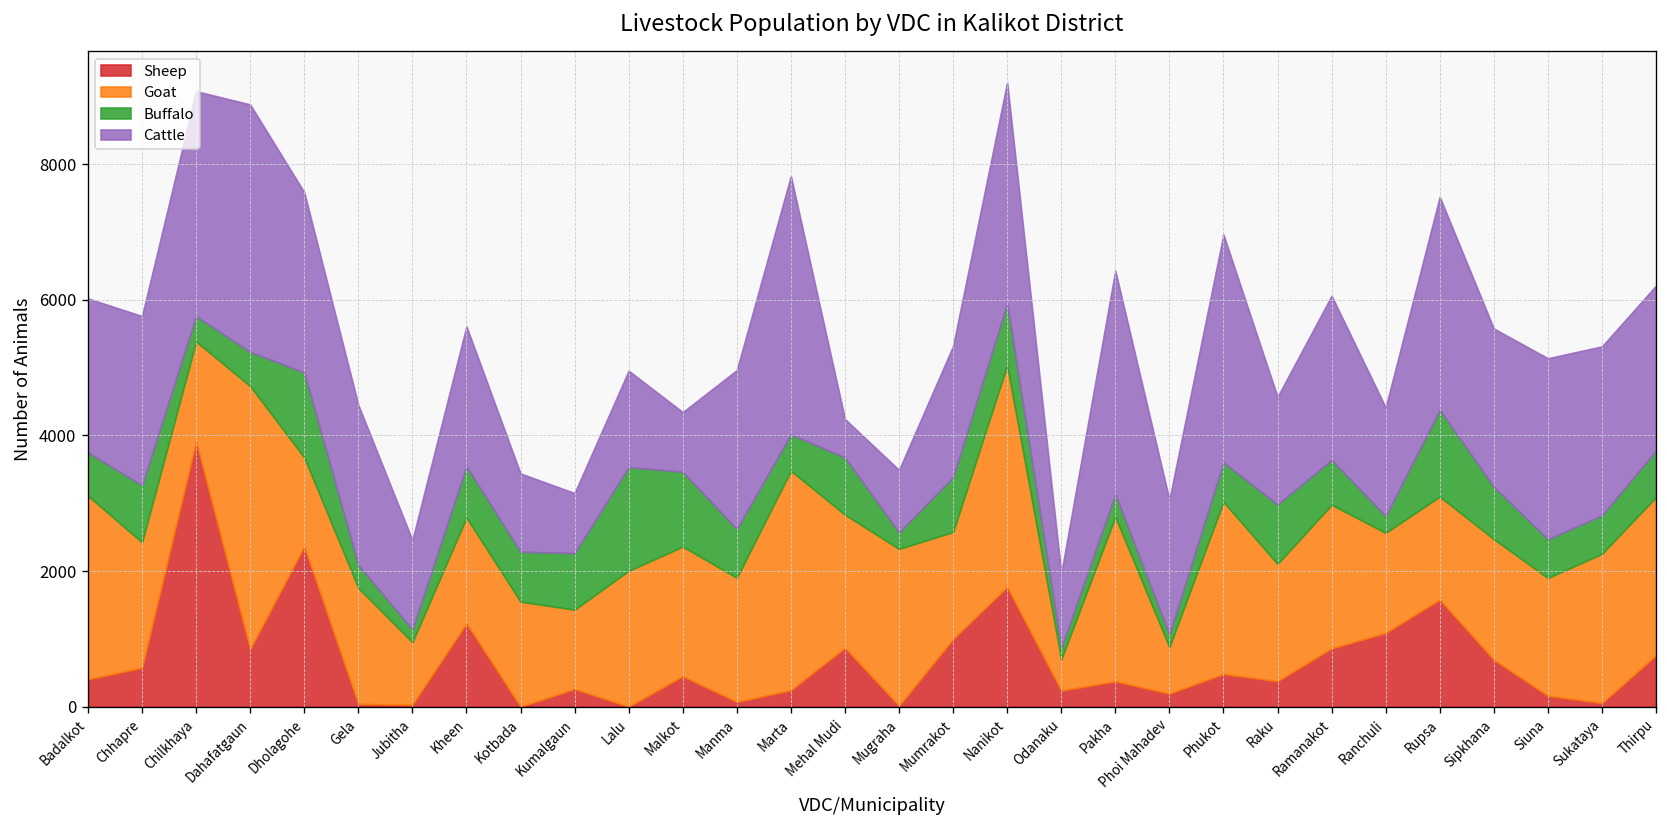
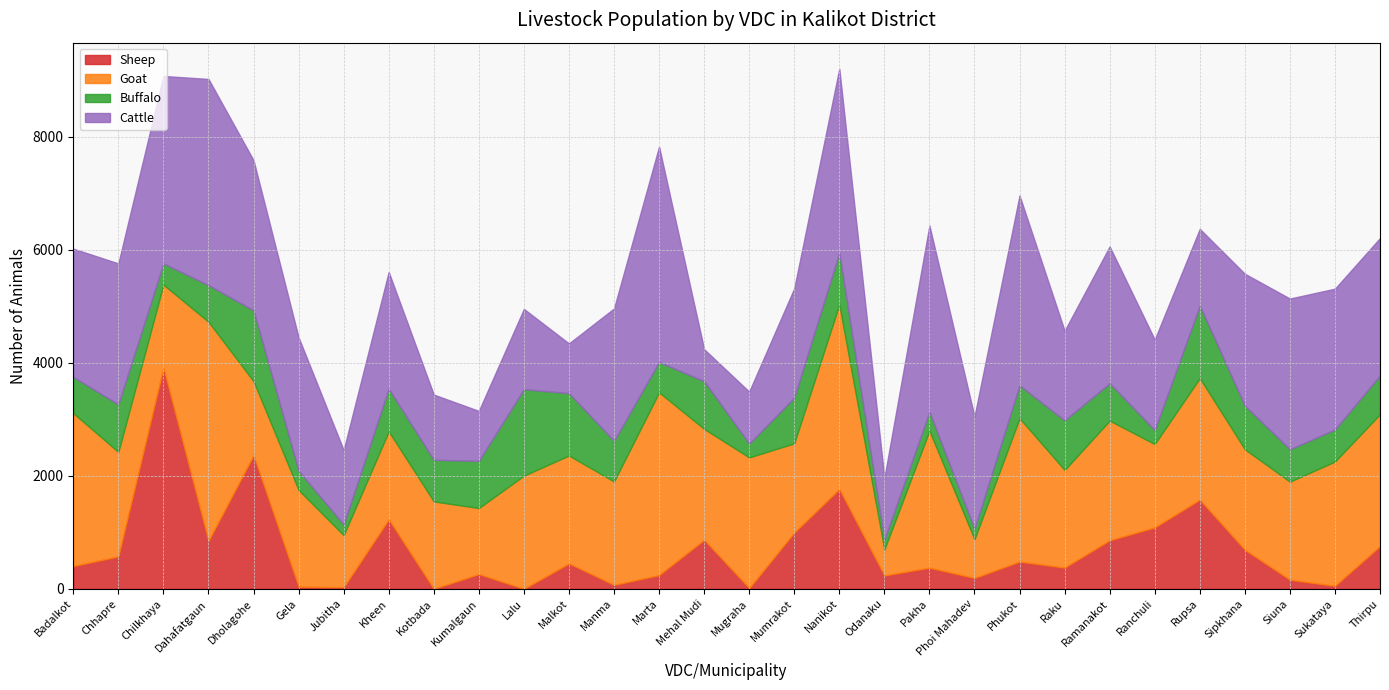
Buffalo, Dahafatgaun: 500 -> 600
Goat, Rupsa: 1500 -> 2200
Cattle, Rupsa: 3100 -> 1400
